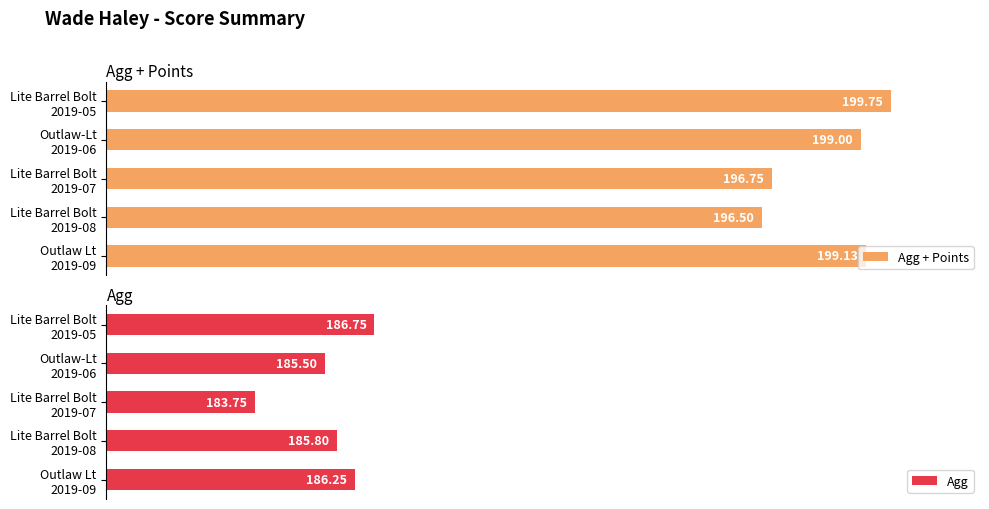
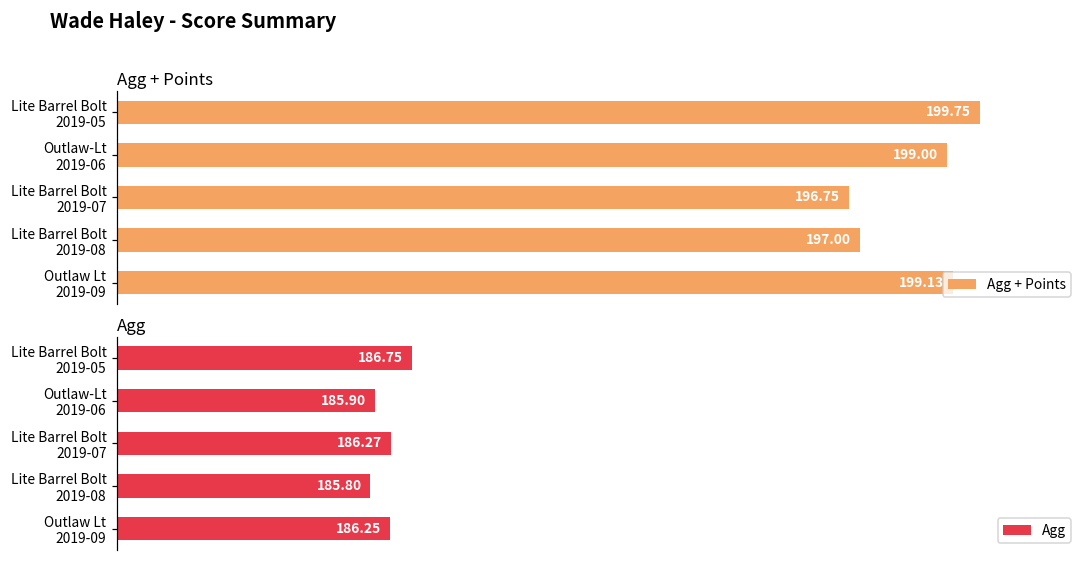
Agg + Points, Lite Barrel Bolt 2019-08: 196.50 -> 197.00
Agg, Outlaw-Lt 2019-06: 185.50 -> 185.90
Agg, Lite Barrel Bolt 2019-07: 183.75 -> 186.27
